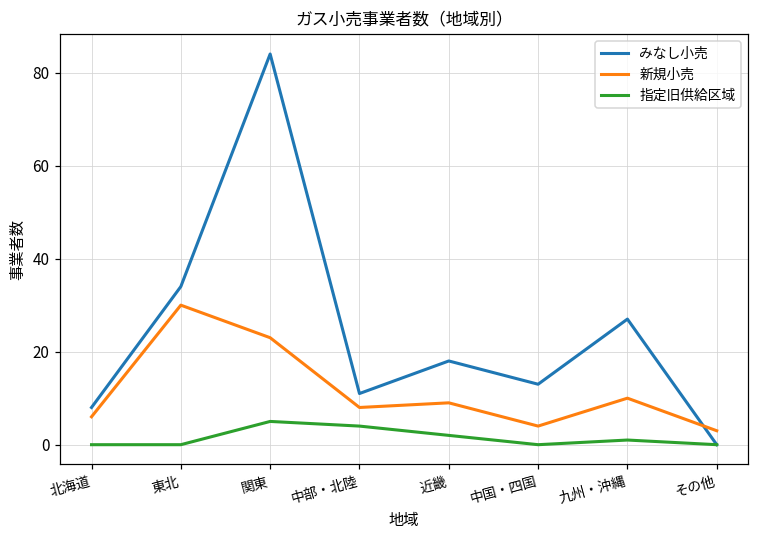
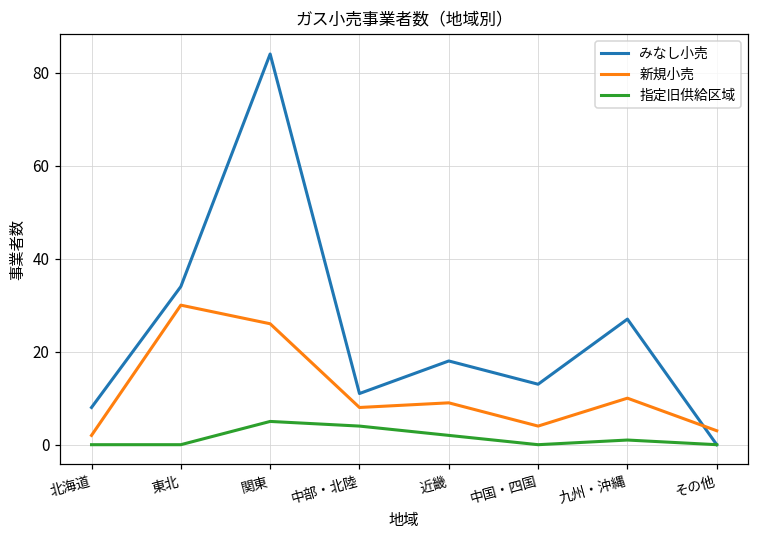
新規小売, 北海道: 6 -> 2
新規小売, 関東: 23 -> 26
